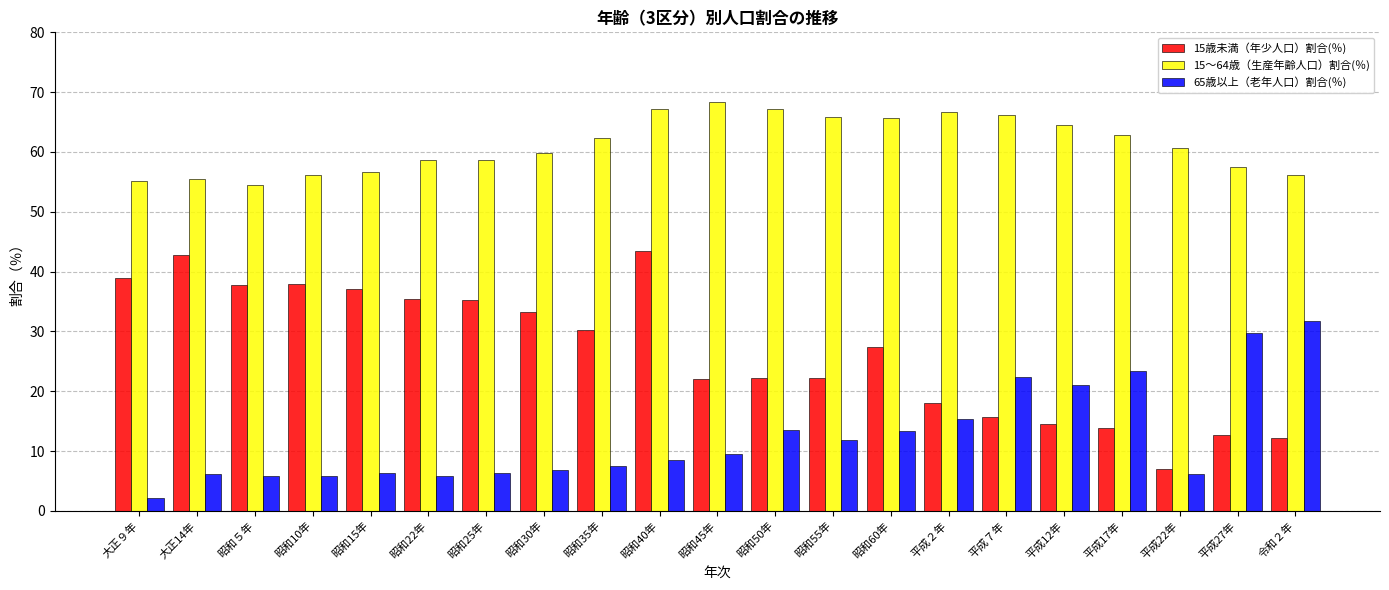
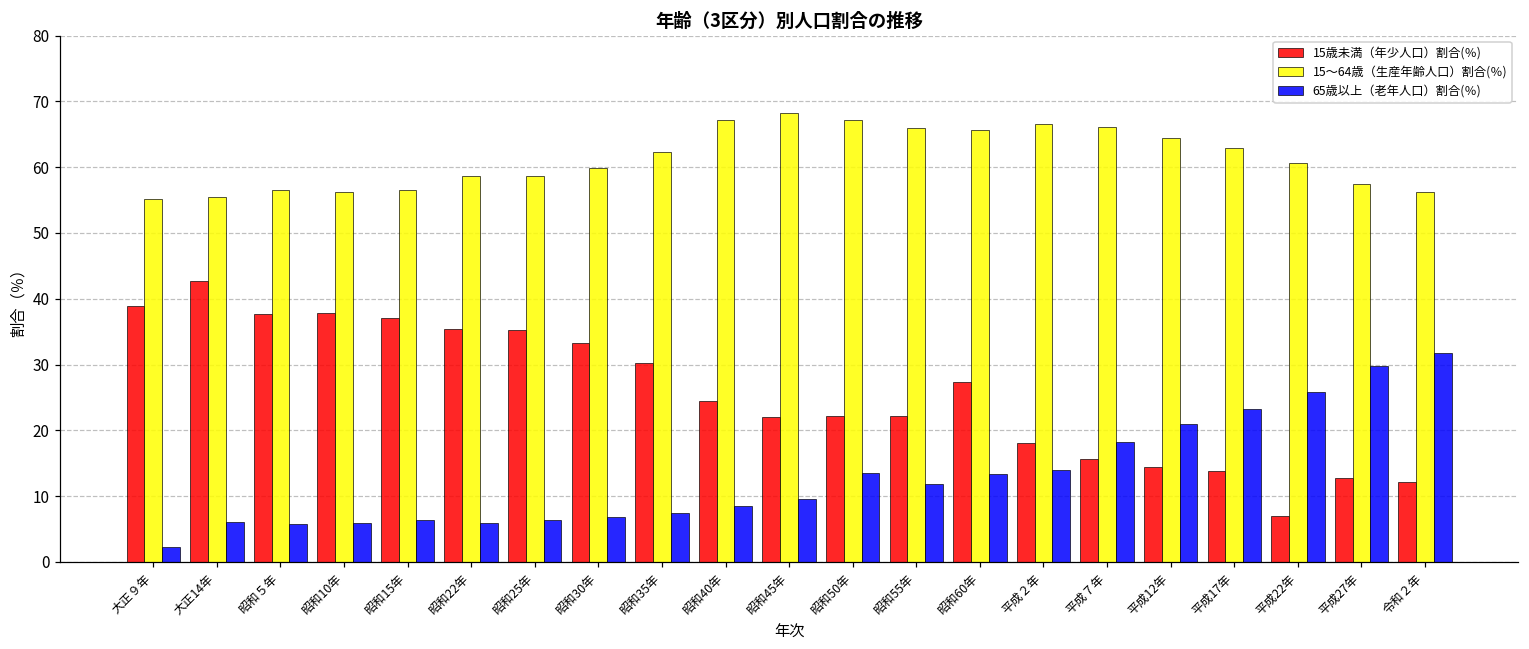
15～64歳（生産年齢人口）割合(％), 昭和５年: 55 -> 57
15歳未満（年少人口）割合(％), 昭和40年: 44 -> 24
65歳以上（老年人口）割合(％), 平成２年: 15 -> 14
65歳以上（老年人口）割合(％), 平成７年: 22 -> 18
65歳以上（老年人口）割合(％), 平成22年: 6 -> 26
